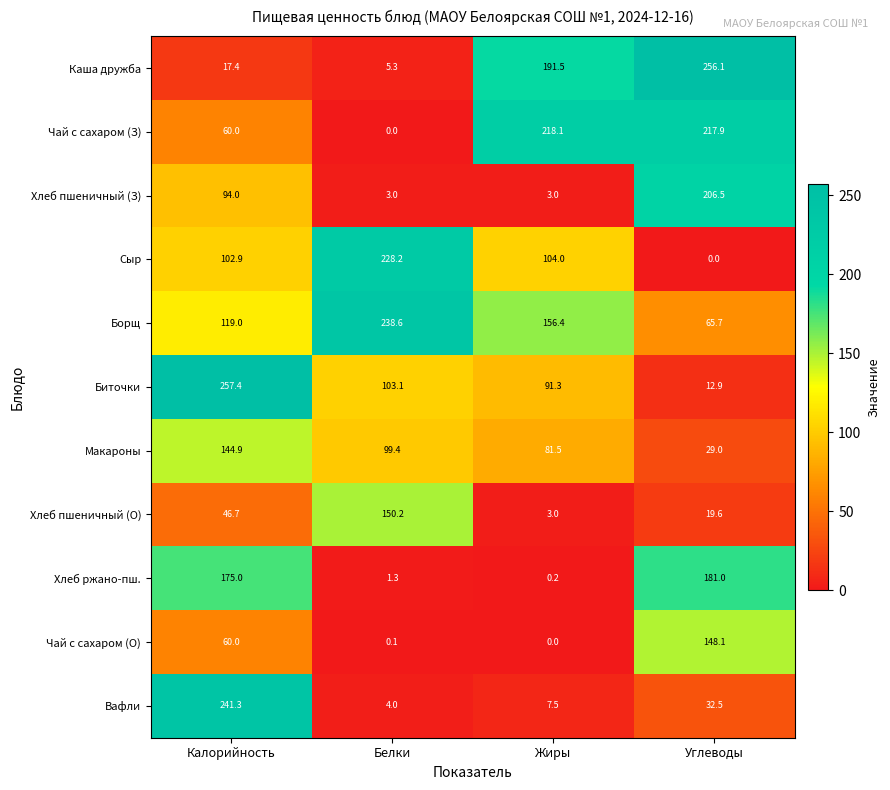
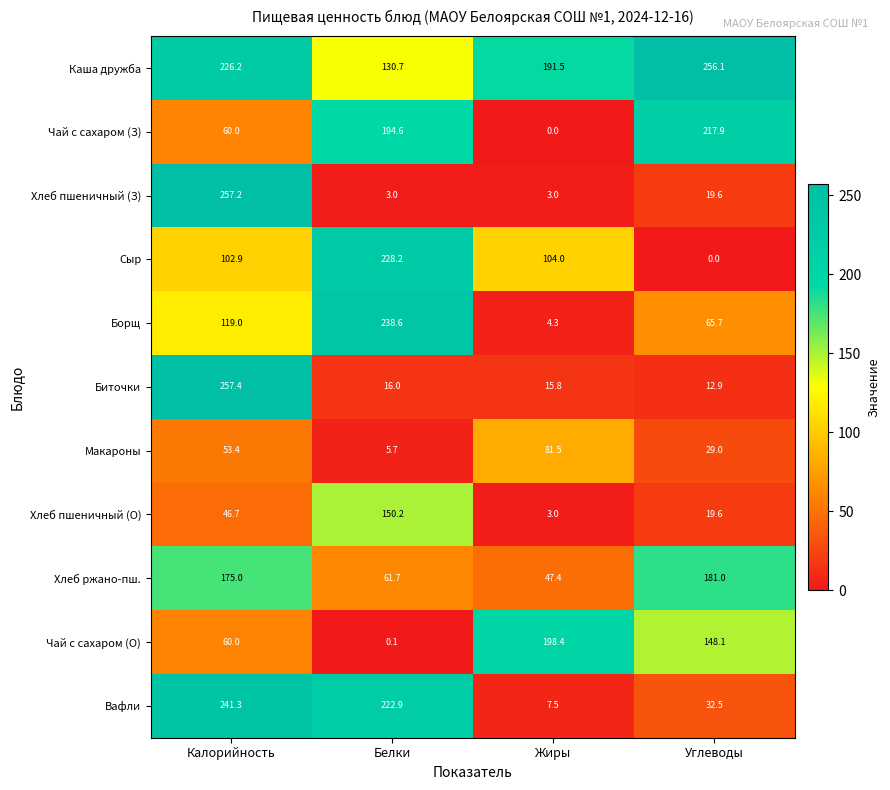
Каша дружба, Калорийность: 17.4 -> 226.2
Каша дружба, Белки: 5.3 -> 130.7
Чай с сахаром (З), Белки: 0.0 -> 194.6
Чай с сахаром (З), Жиры: 218.1 -> 0.0
Хлеб пшеничный (З), Калорийность: 94.0 -> 257.2
Хлеб пшеничный (З), Углеводы: 206.5 -> 19.6
Борщ, Жиры: 156.4 -> 4.3
Биточки, Белки: 103.1 -> 16.0
Биточки, Жиры: 91.3 -> 15.8
Макароны, Калорийность: 144.9 -> 53.4
Макароны, Белки: 99.4 -> 5.7
Хлеб ржано-пш., Белки: 1.3 -> 61.7
Хлеб ржано-пш., Жиры: 0.2 -> 47.4
Чай с сахаром (О), Жиры: 0.0 -> 198.4
Вафли, Белки: 4.0 -> 222.9
